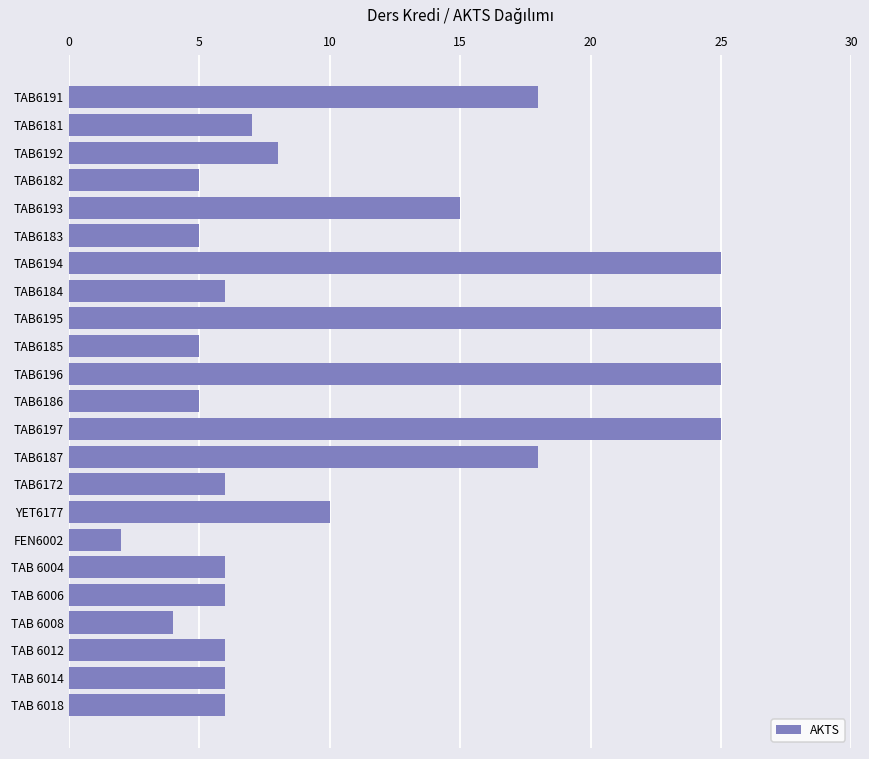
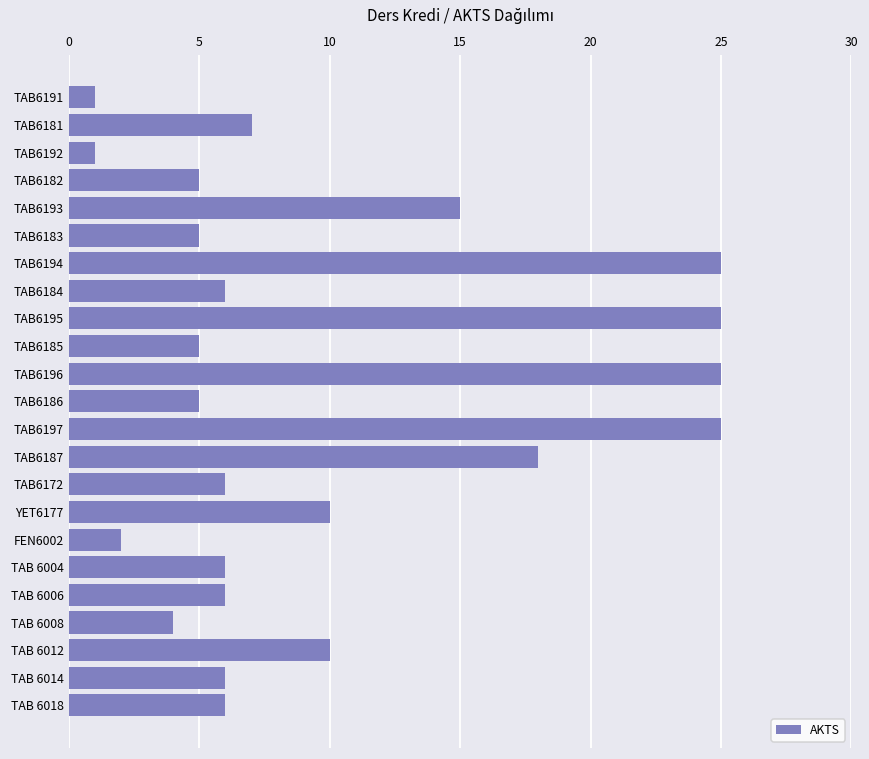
TAB6191: 18 -> 1
TAB6192: 8 -> 1
TAB 6012: 6 -> 10
